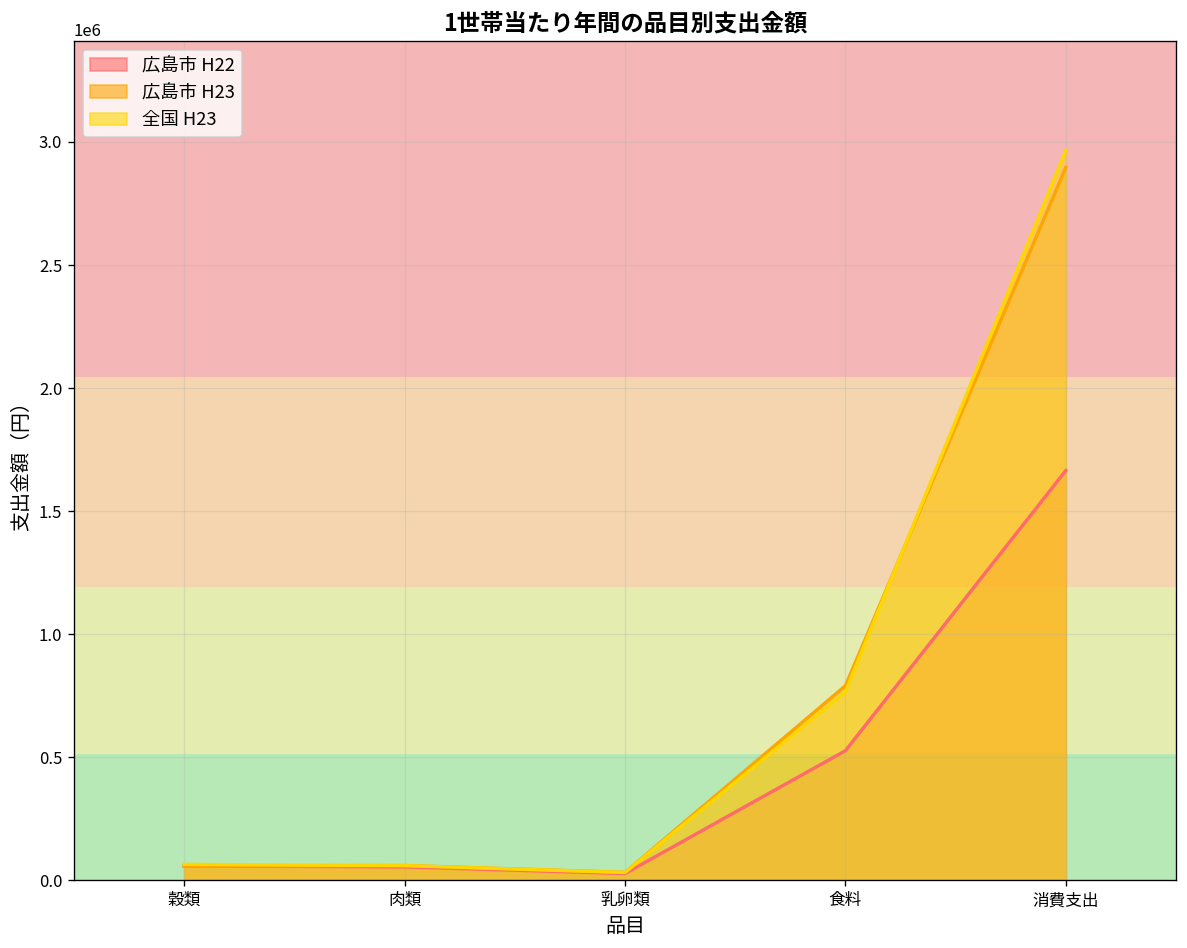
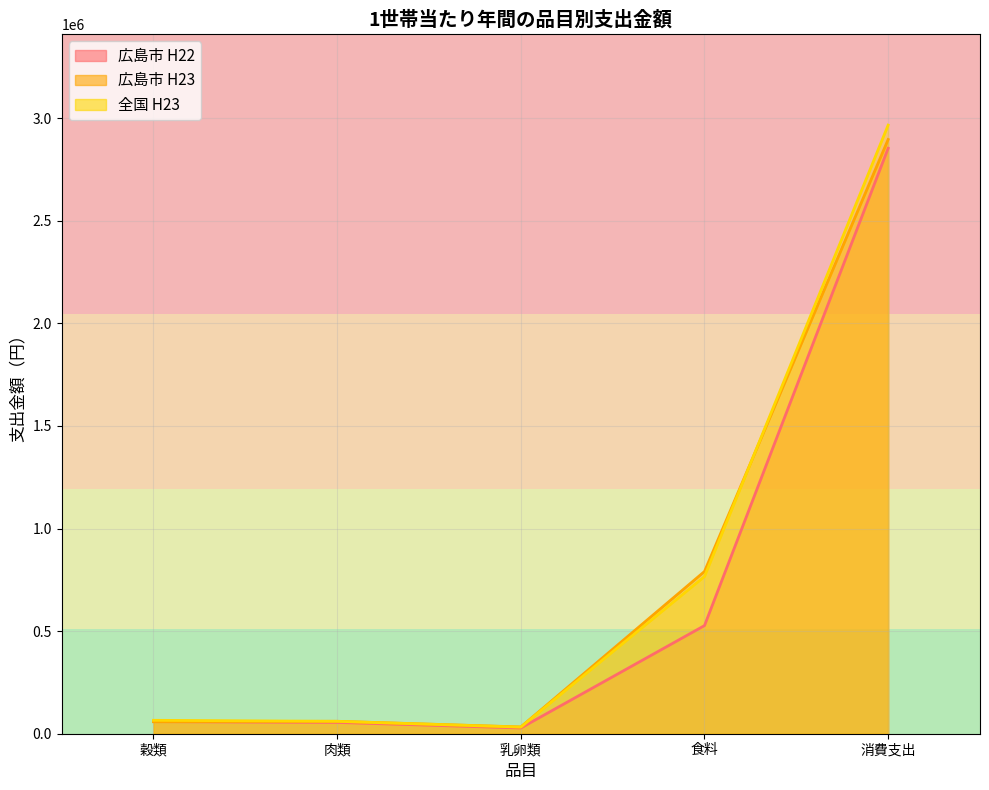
広島市 H22, 消費支出: 1670000 -> 2850000
